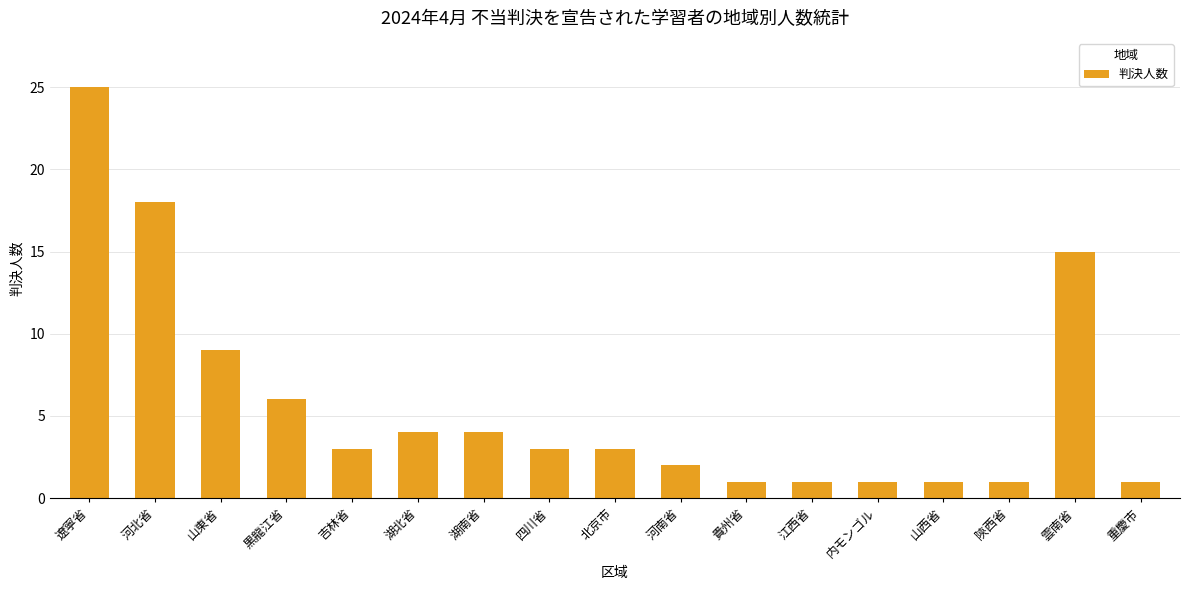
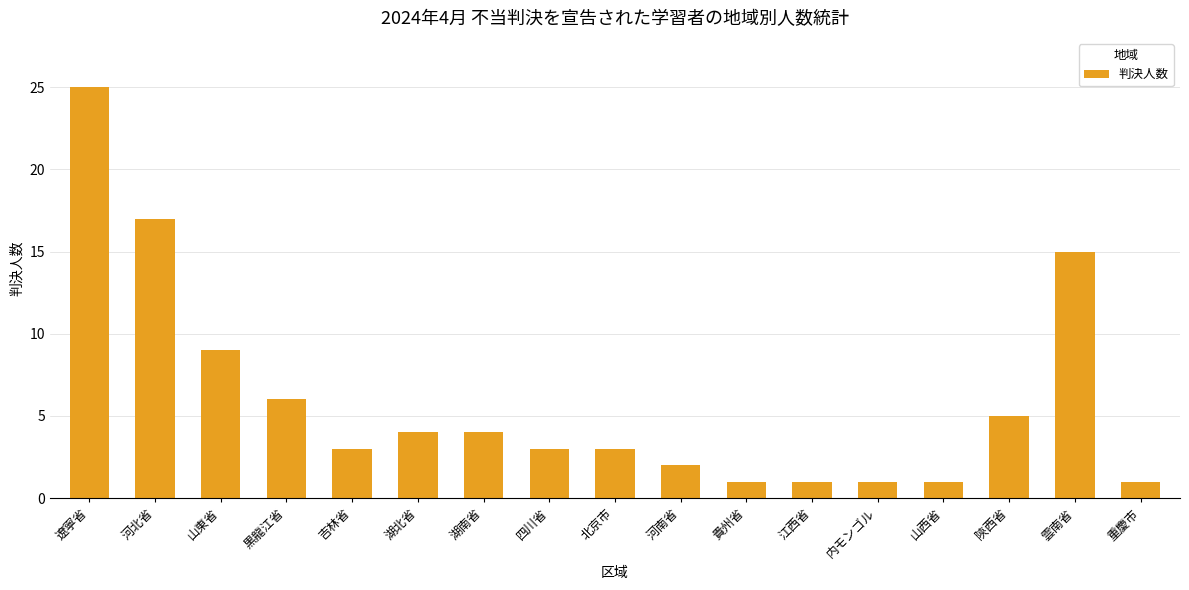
河北省: 18 -> 17
陝西省: 1 -> 5
